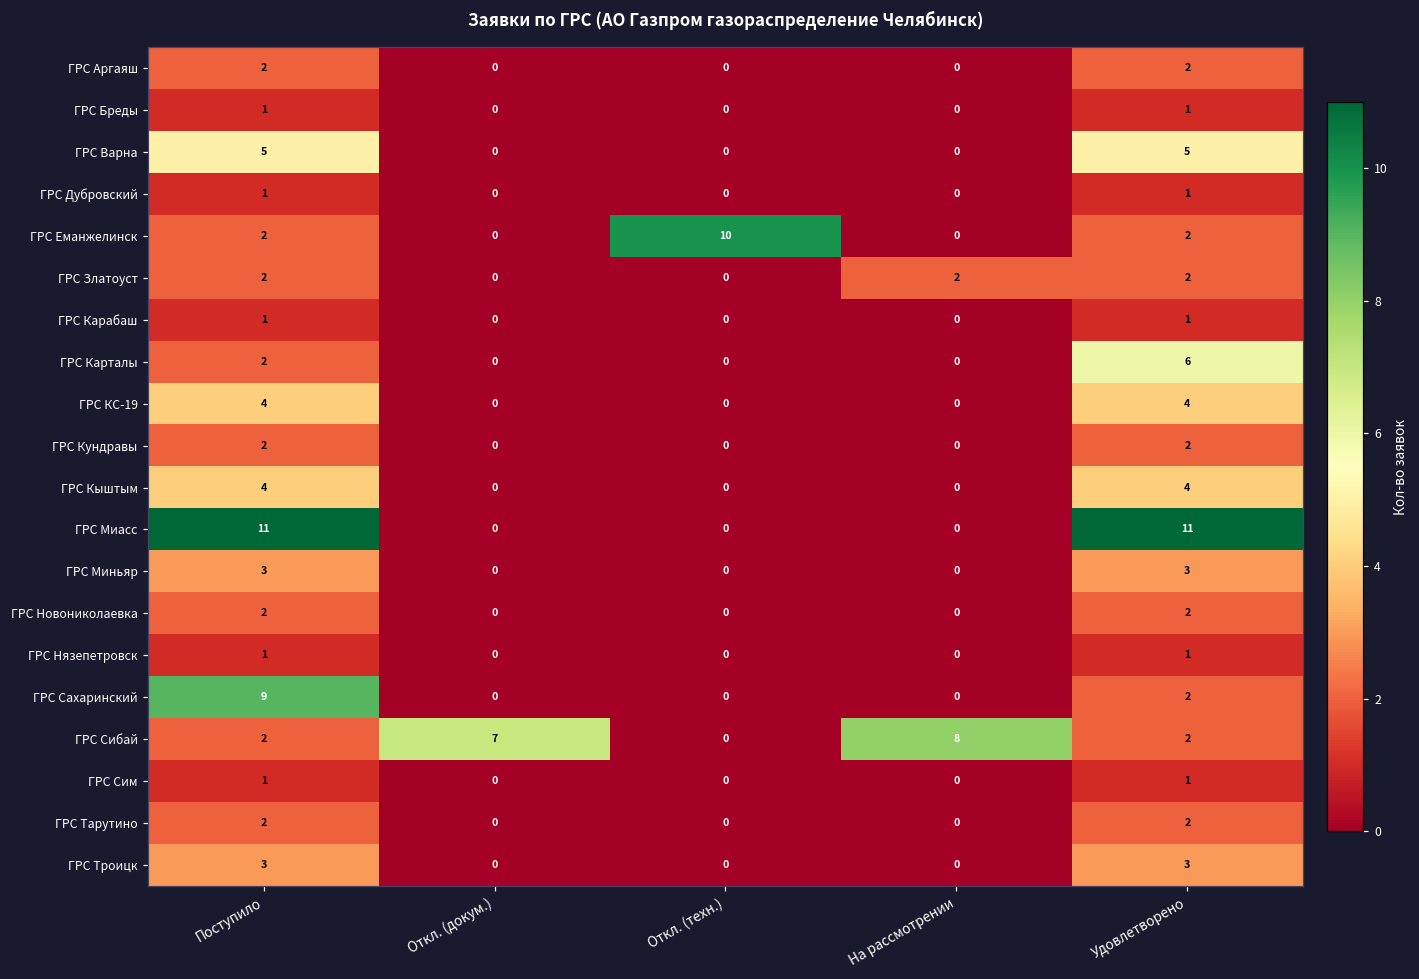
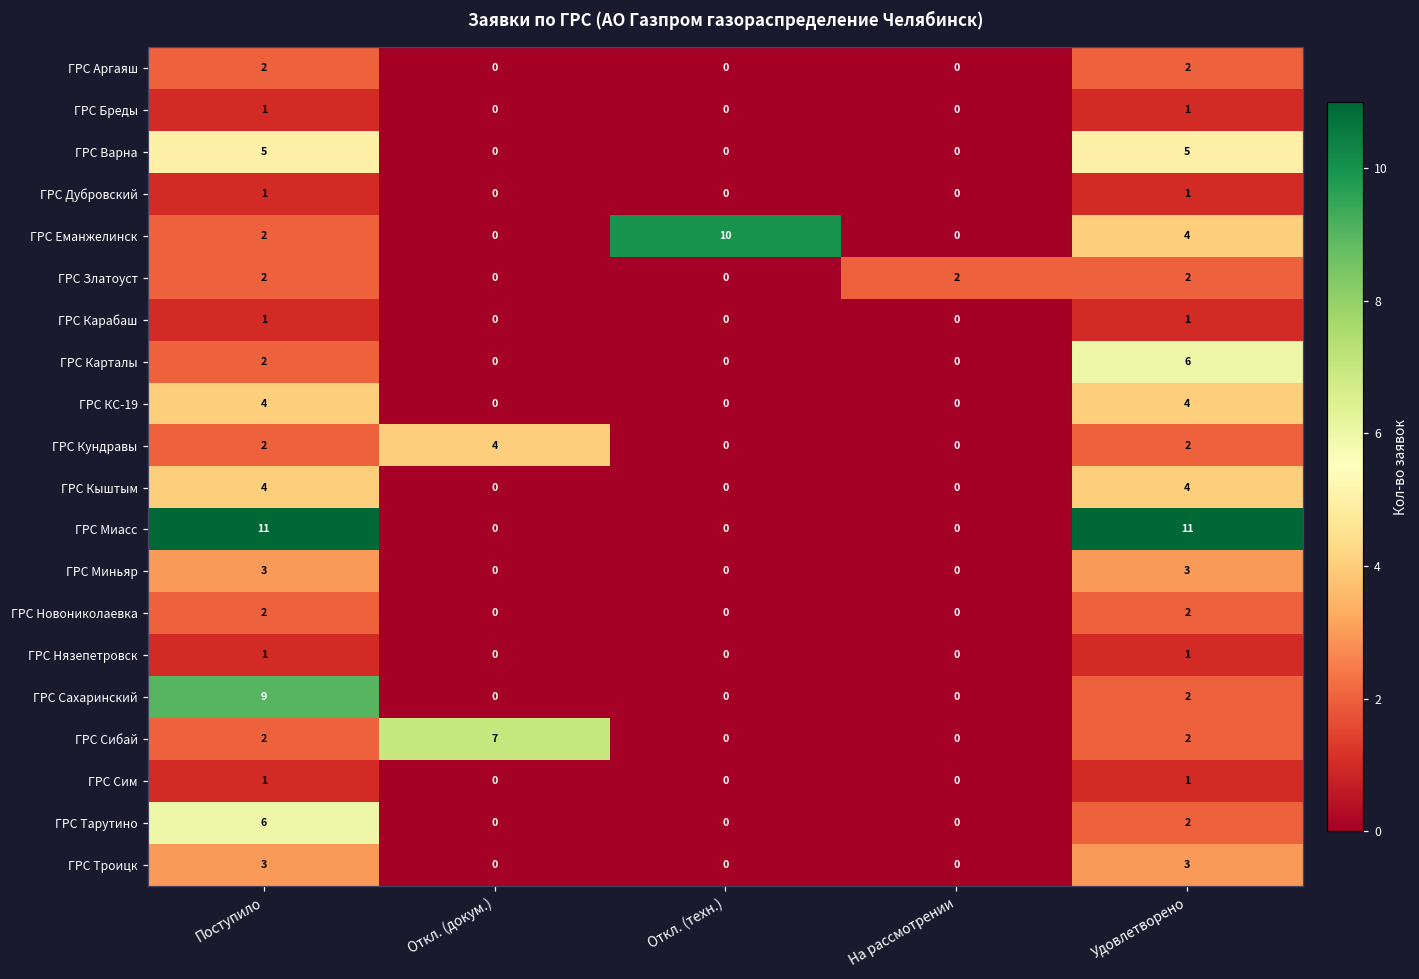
ГРС Еманжелинск, Удовлетворено: 2 -> 4
ГРС Кундравы, Откл. (докум.): 0 -> 4
ГРС Сибай, На рассмотрении: 8 -> 0
ГРС Тарутино, Поступило: 2 -> 6
